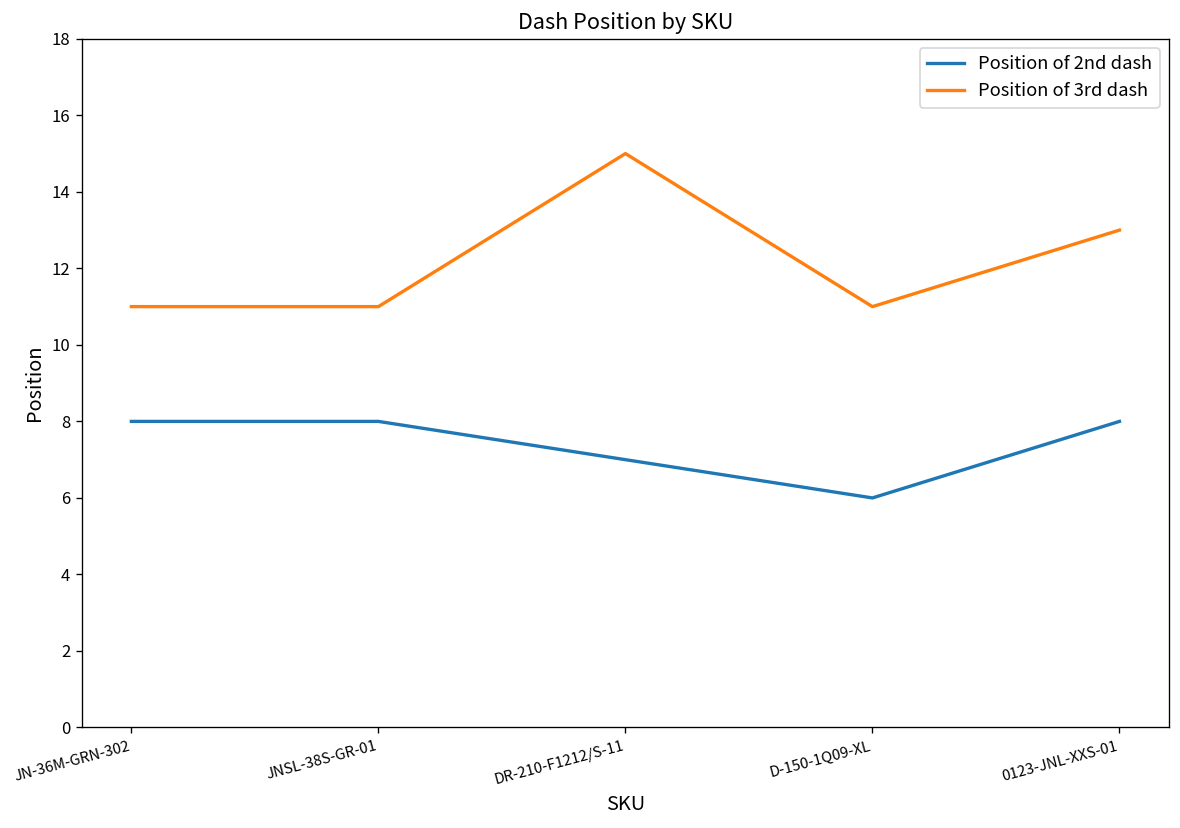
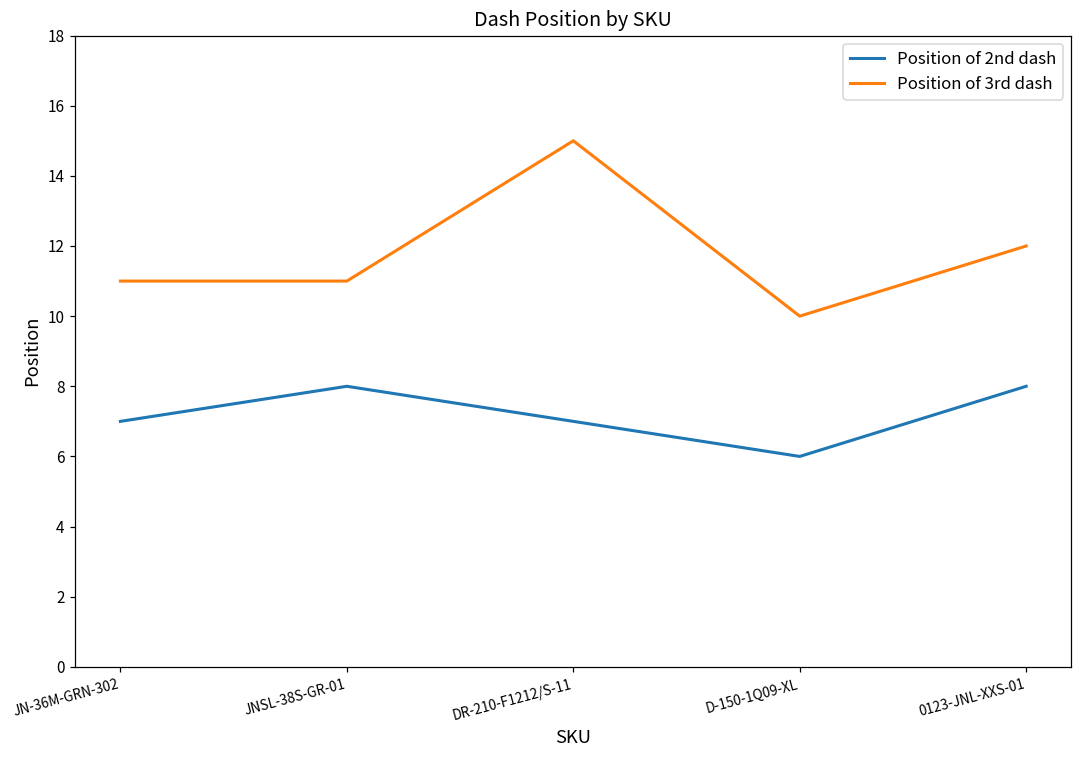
Position of 2nd dash, JN-36M-GRN-302: 8 -> 7
Position of 3rd dash, D-150-1Q09-XL: 11 -> 10
Position of 3rd dash, 0123-JNL-XXS-01: 13 -> 12
